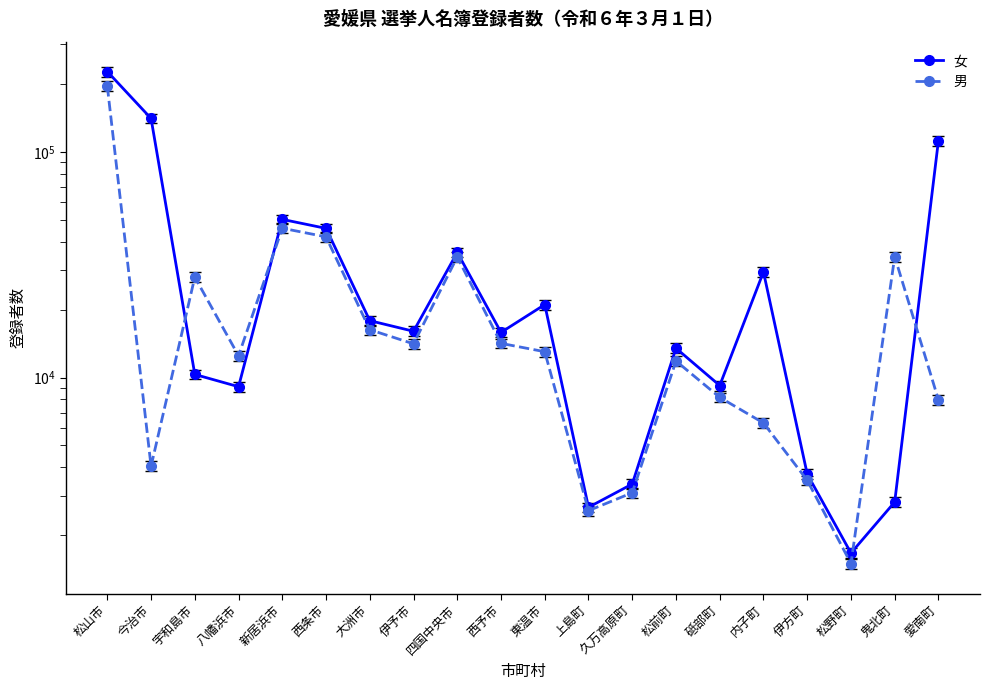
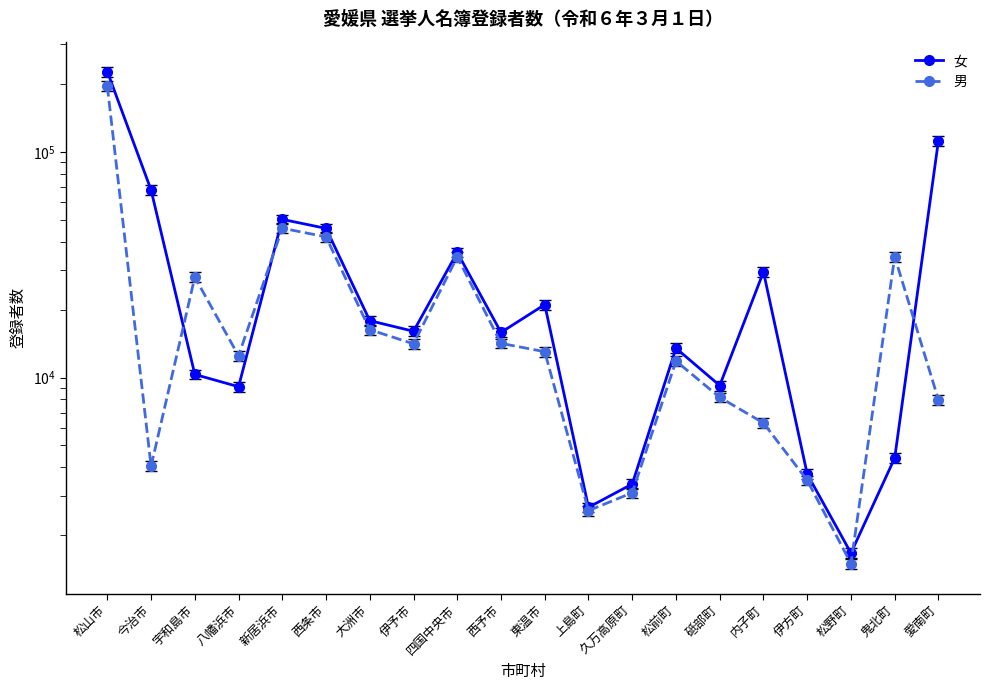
女, 今治市: 140000 -> 68000
女, 鬼北町: 2800 -> 4400
